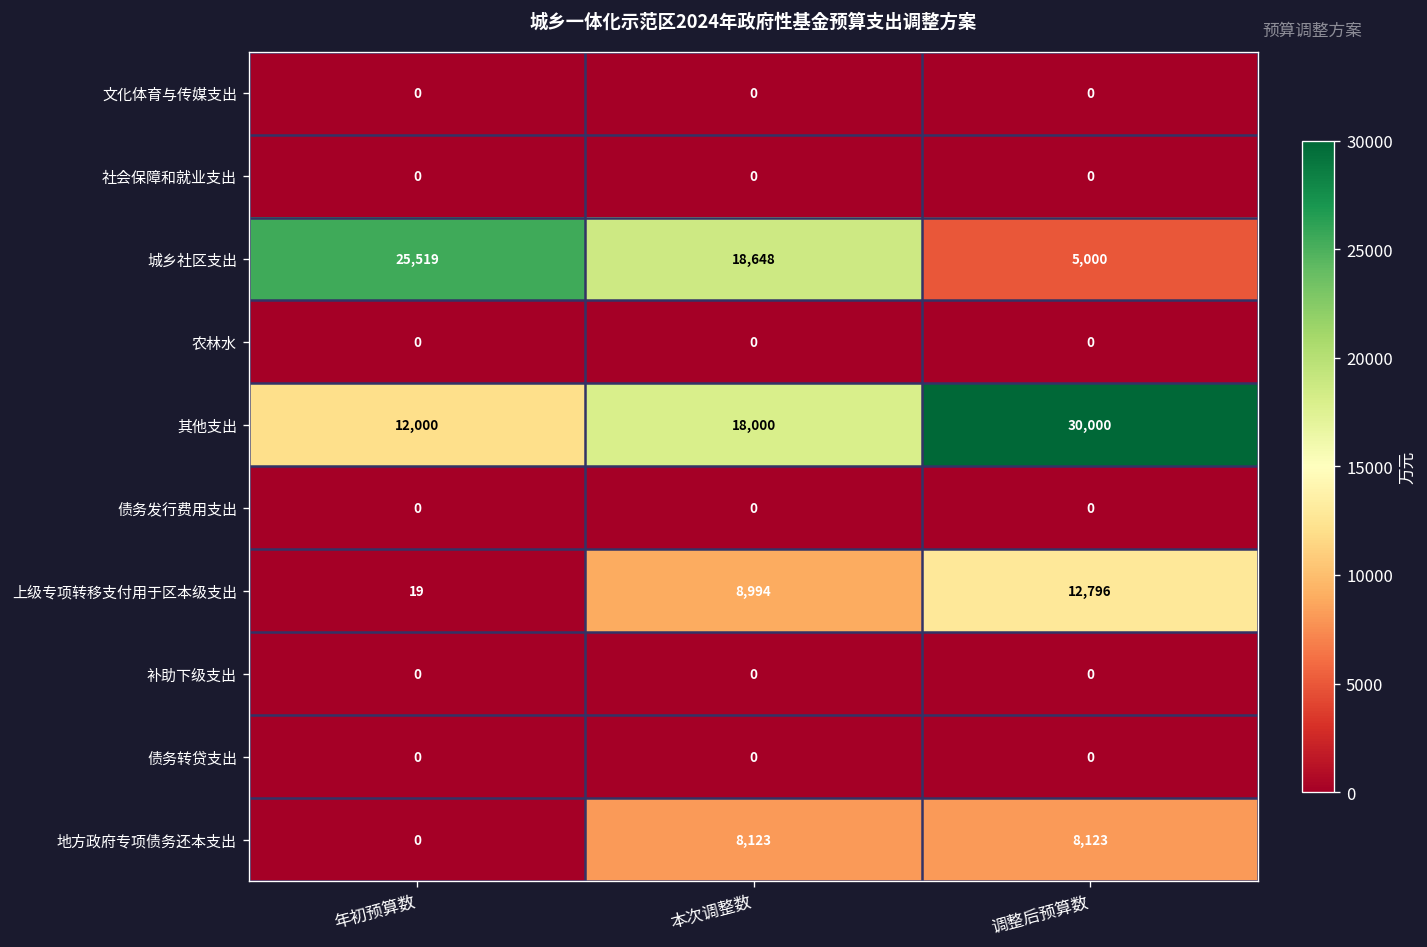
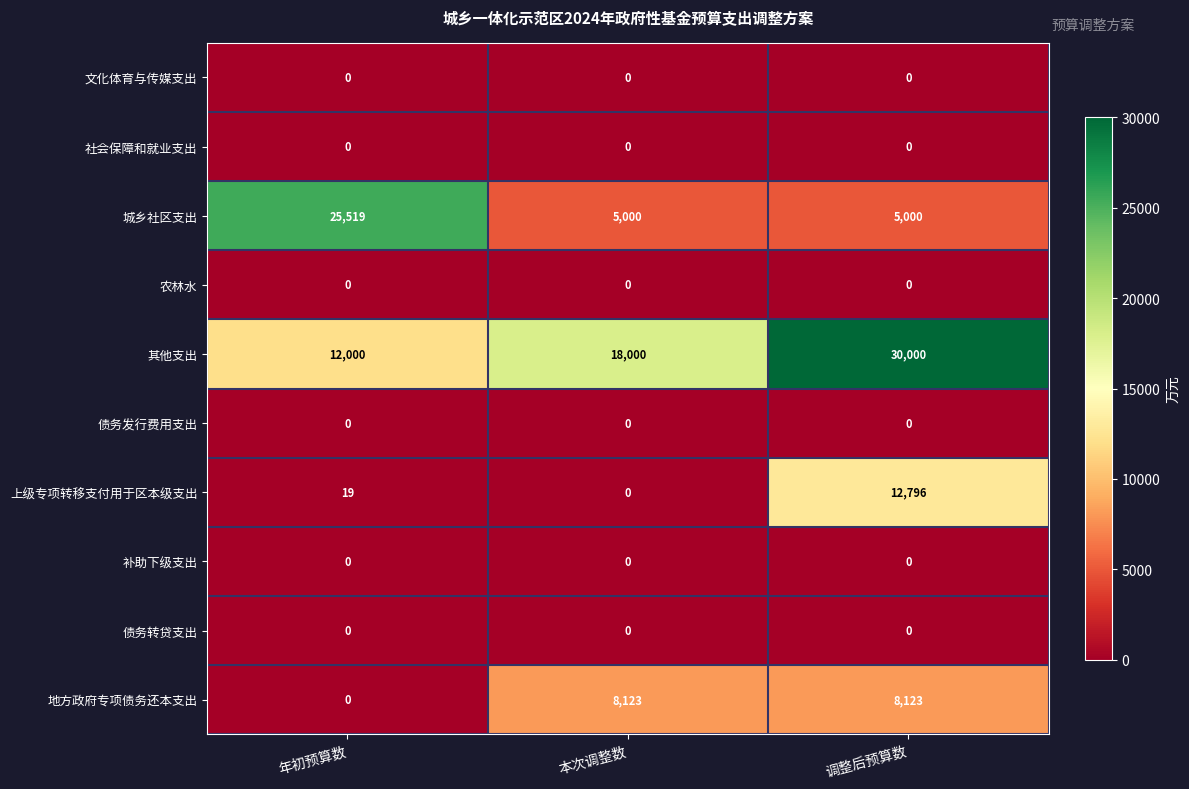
城乡社区支出, 本次调整数: 18,648 -> 5,000
上级专项转移支付用于区本级支出, 本次调整数: 8,994 -> 0
